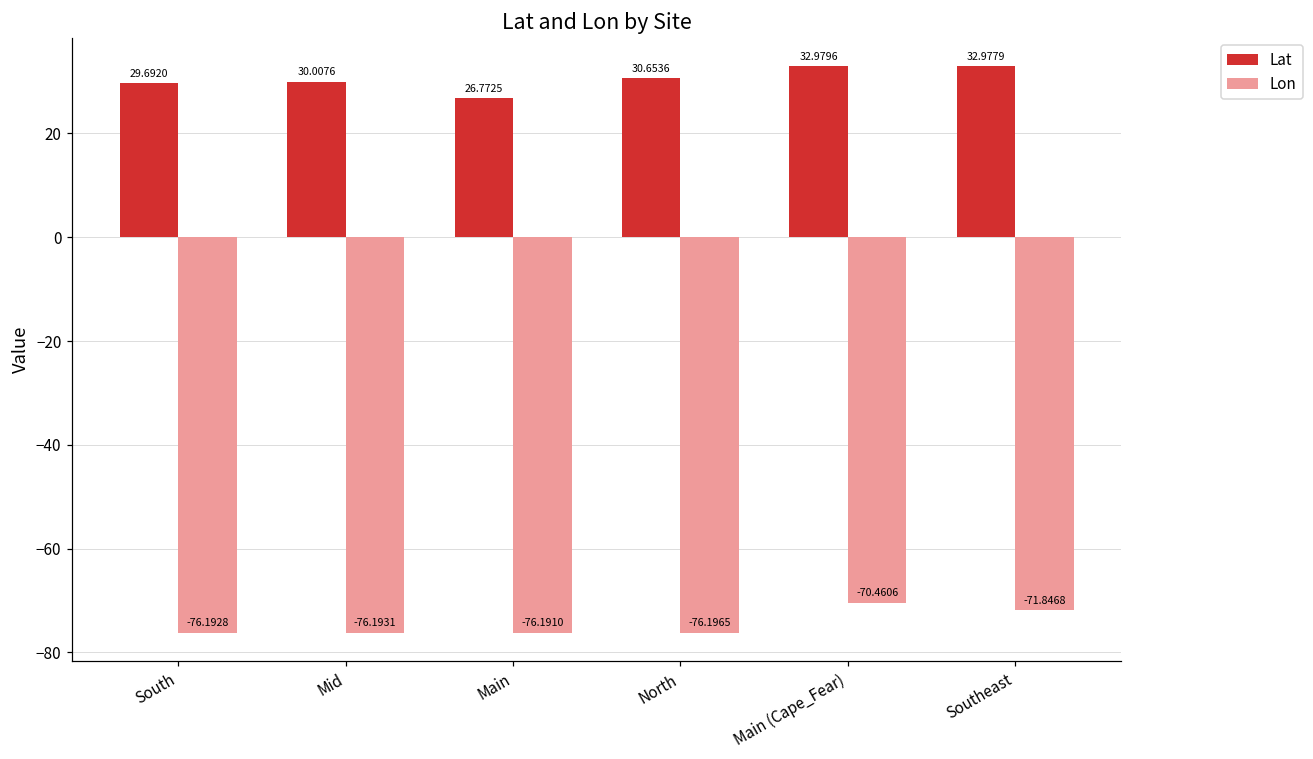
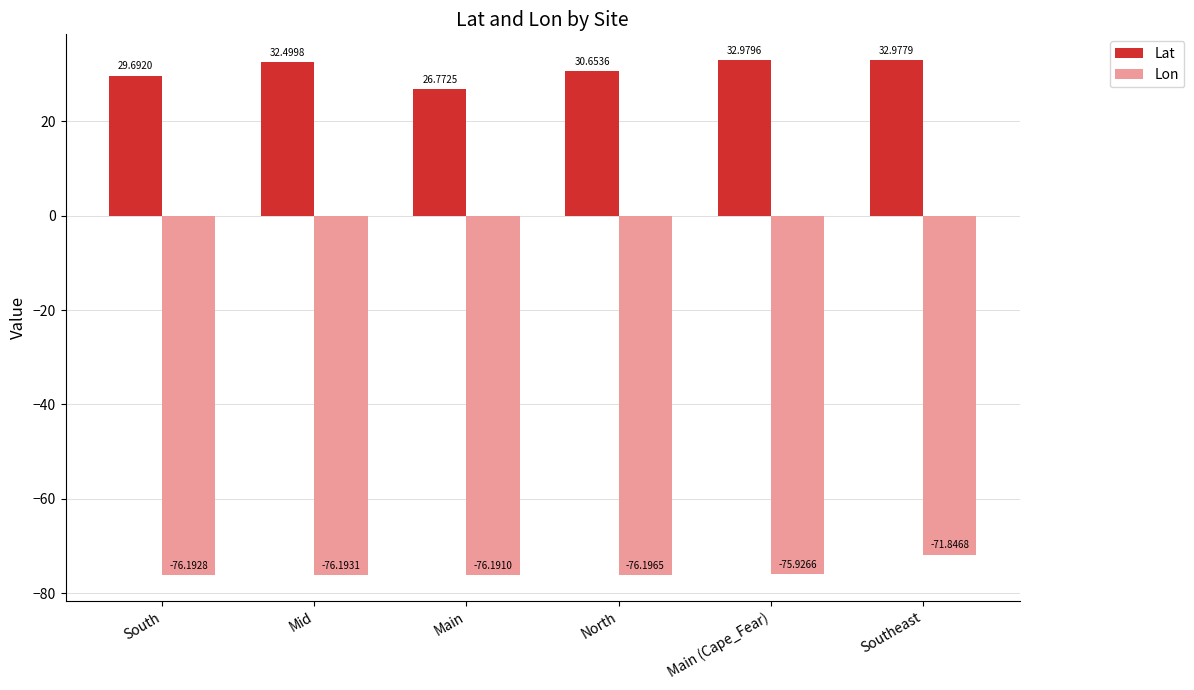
Lat, Mid: 30.0076 -> 32.4998
Lon, Main (Cape_Fear): -70.4606 -> -75.9266
